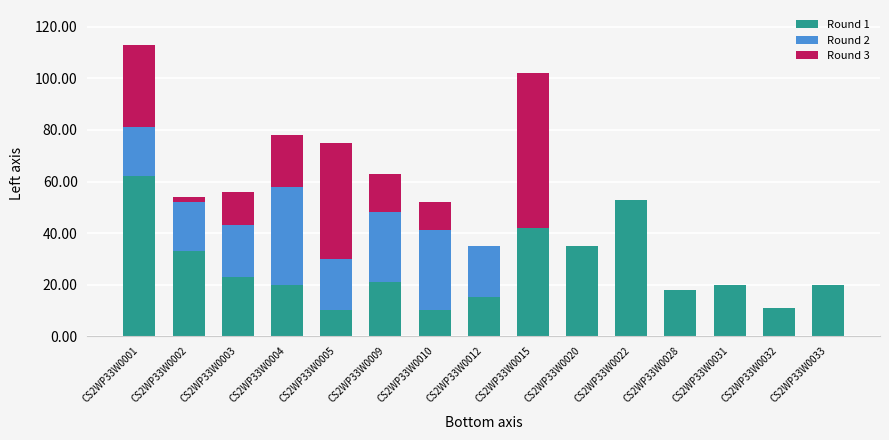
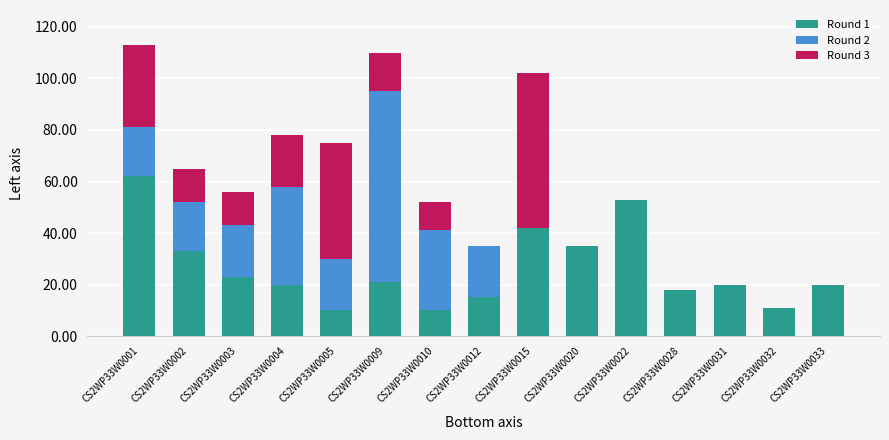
Round 3, CS2WP33W0002: 2 -> 13
Round 2, CS2WP33W0009: 27 -> 74
